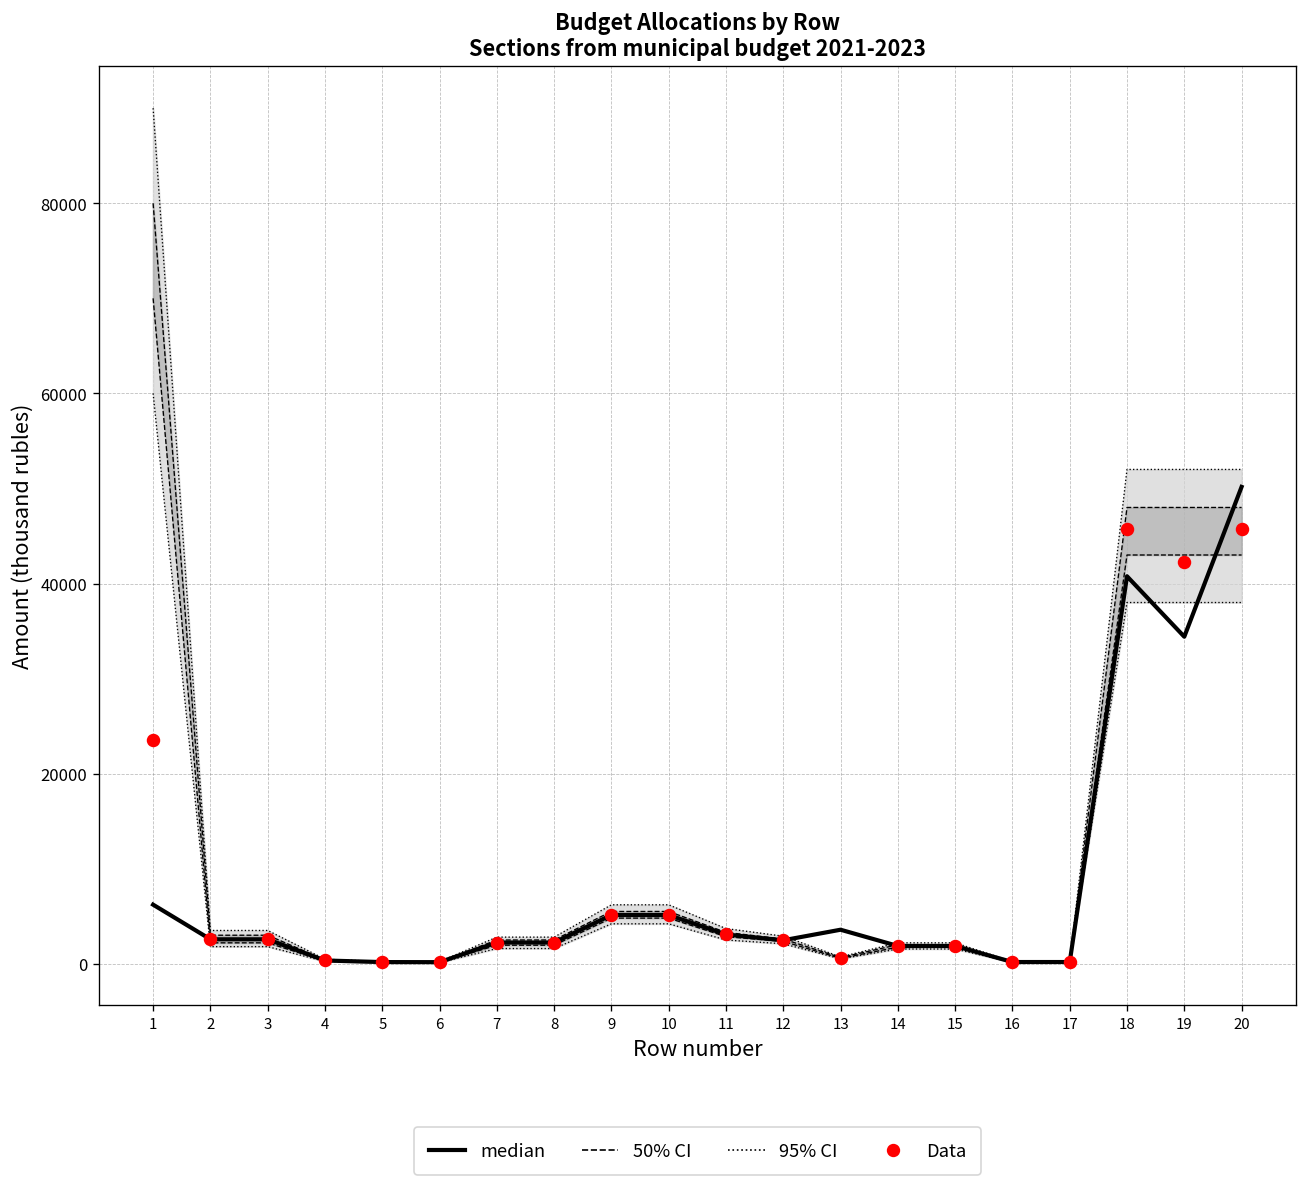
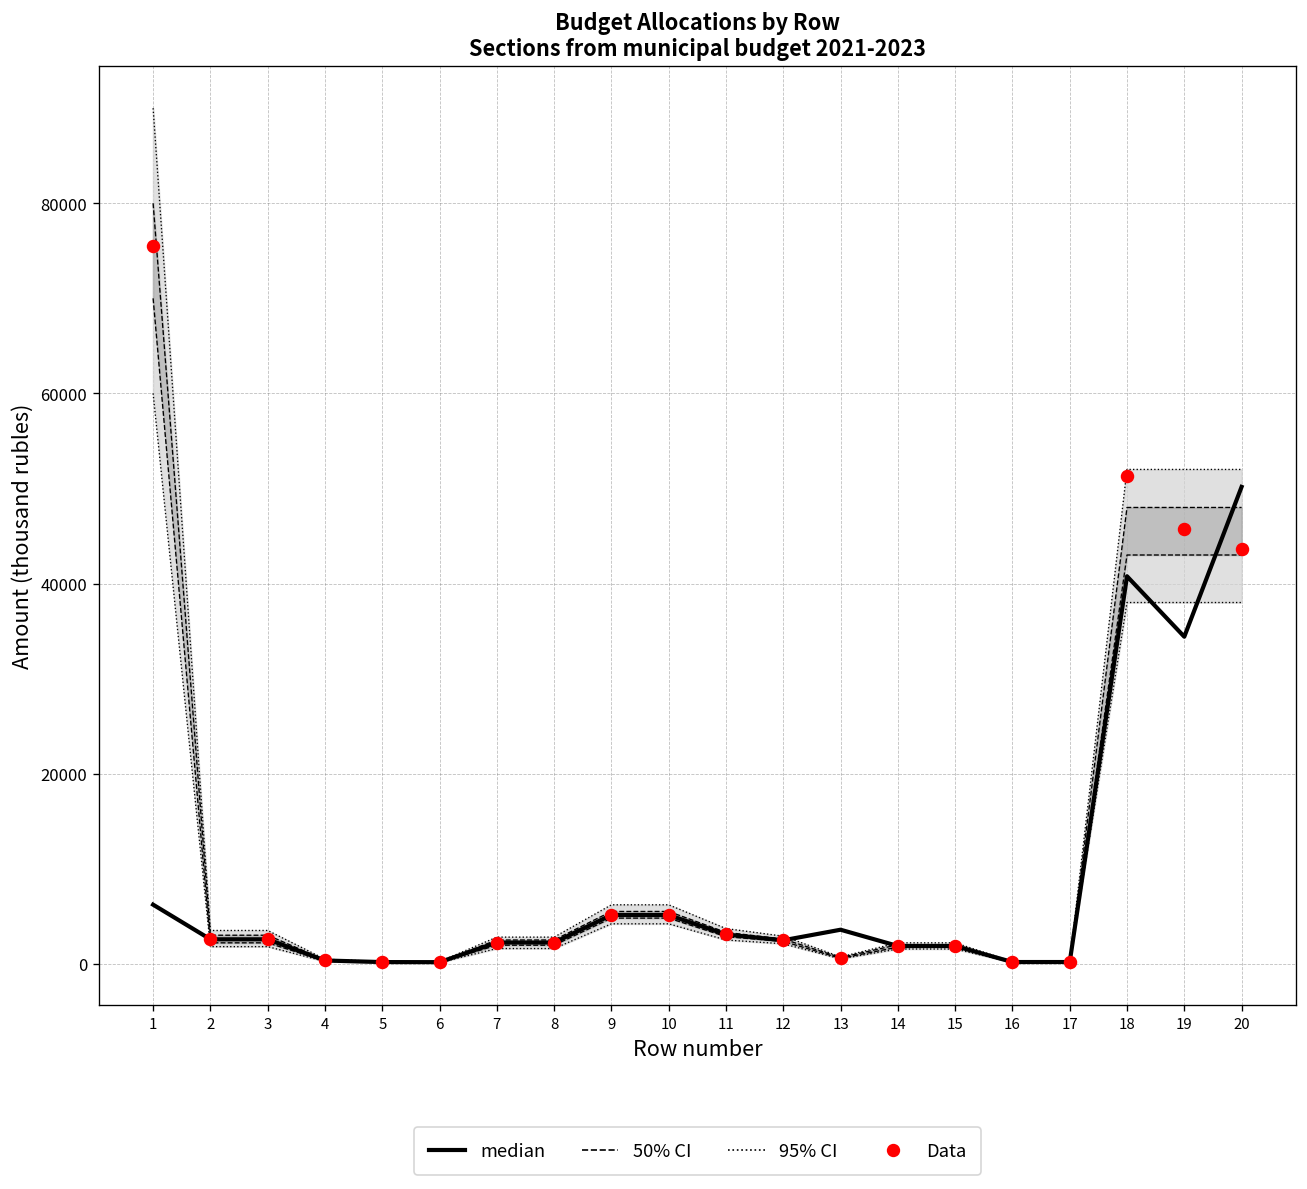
Data, 1: 24000 -> 76000
Data, 18: 46000 -> 51000
Data, 19: 42000 -> 46000
Data, 20: 46000 -> 44000
